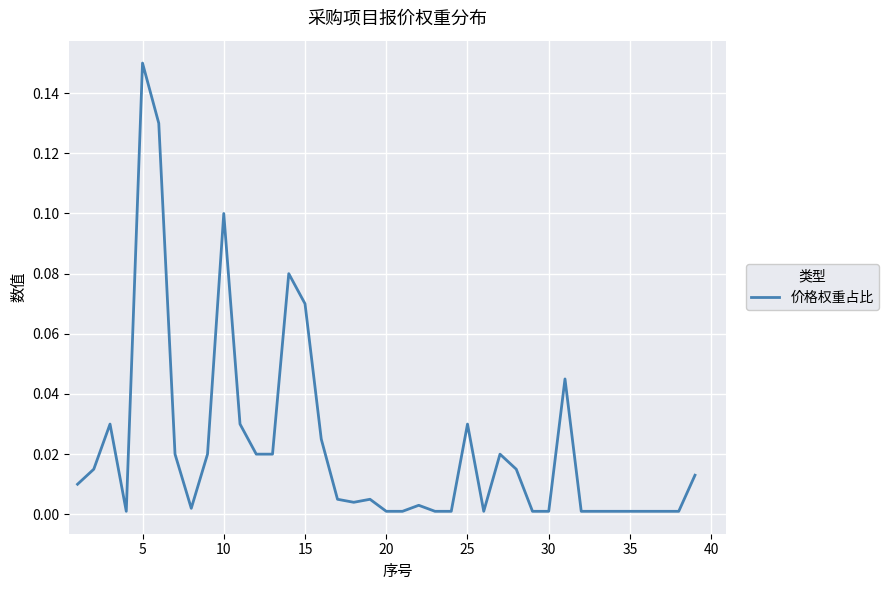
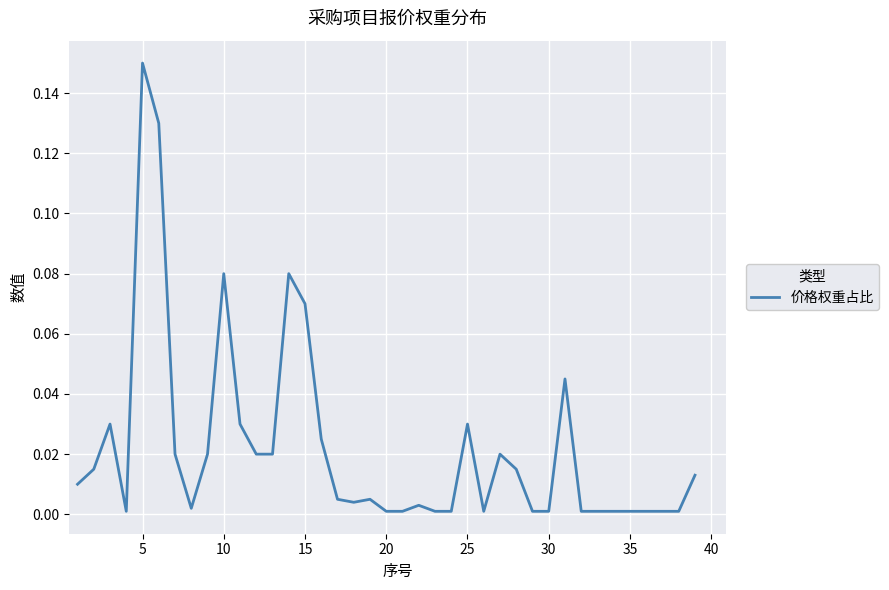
10: 0.10 -> 0.08
